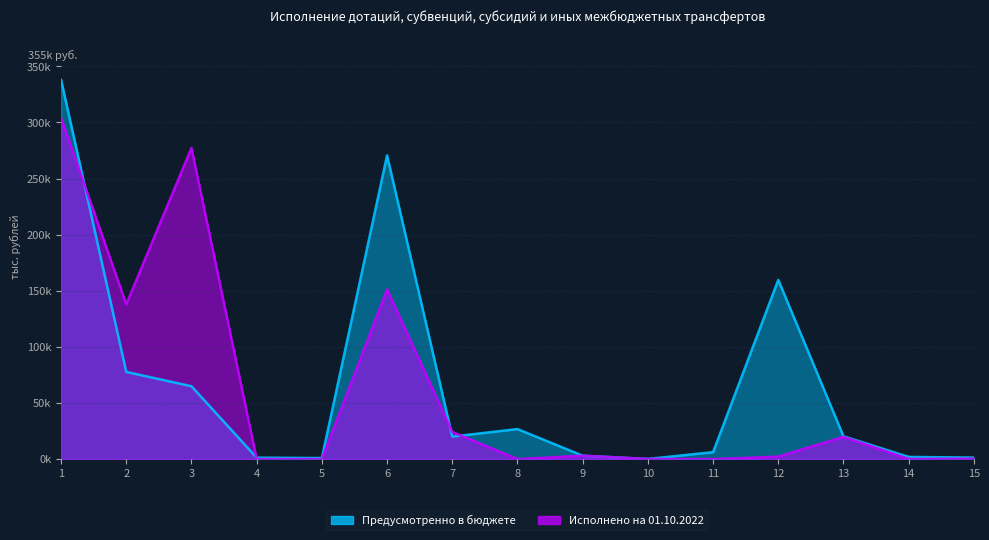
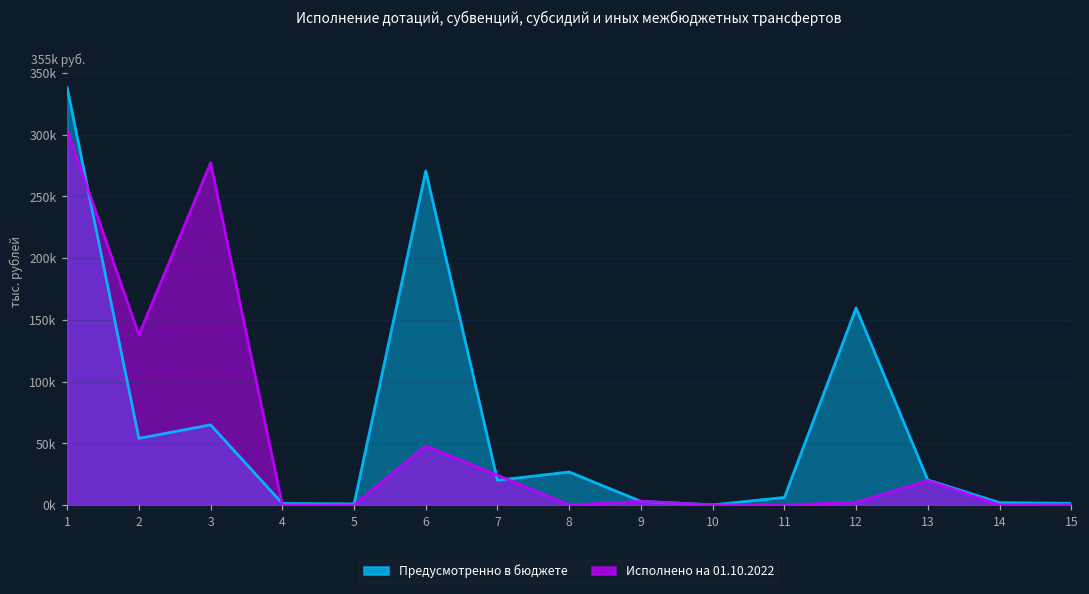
Предусмотренно в бюджете, 2: 78000 -> 54000
Исполнено на 01.10.2022, 6: 151000 -> 48000
